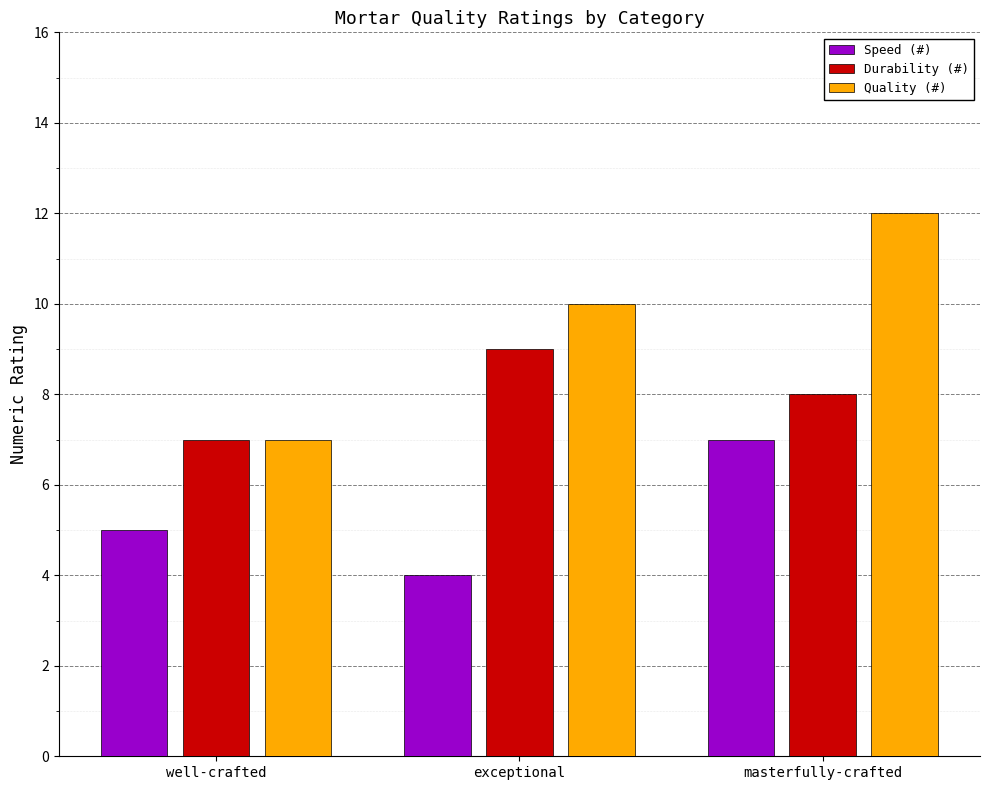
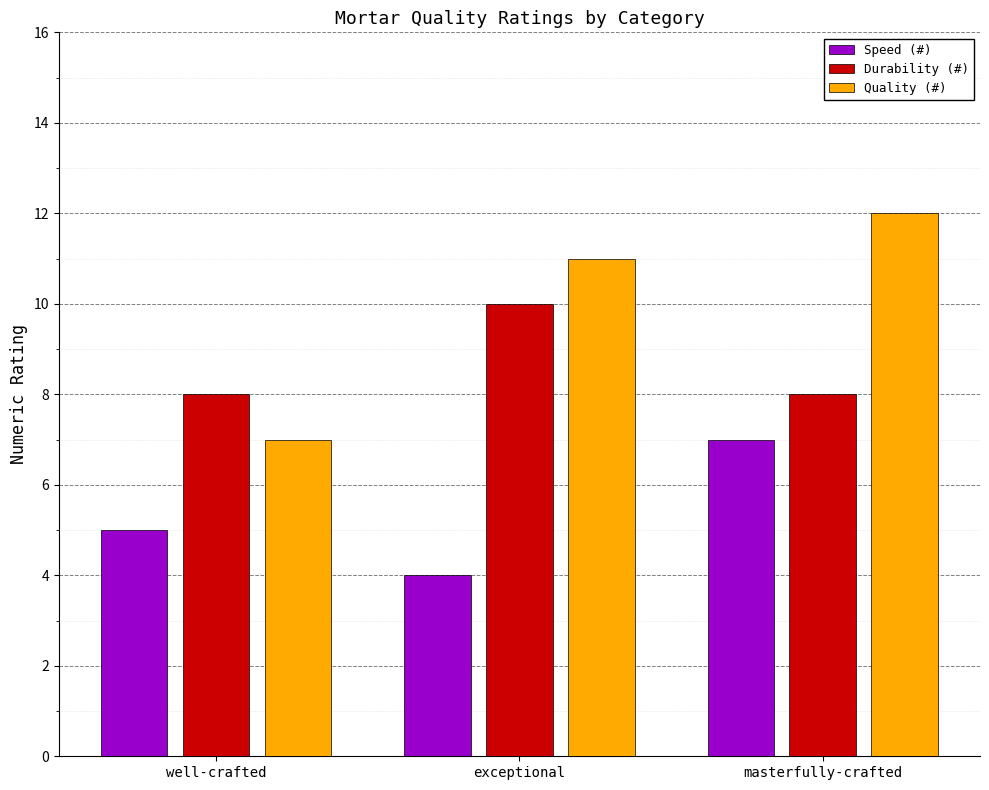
Durability (#), well-crafted: 7 -> 8
Durability (#), exceptional: 9 -> 10
Quality (#), exceptional: 10 -> 11
